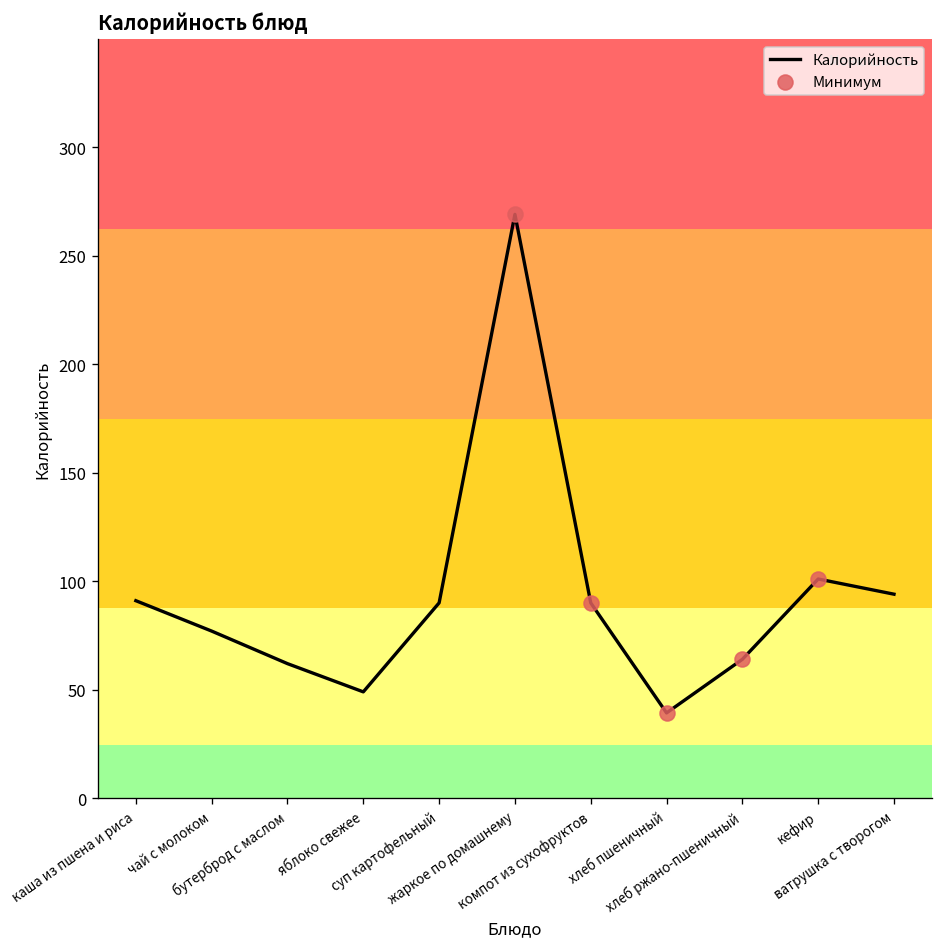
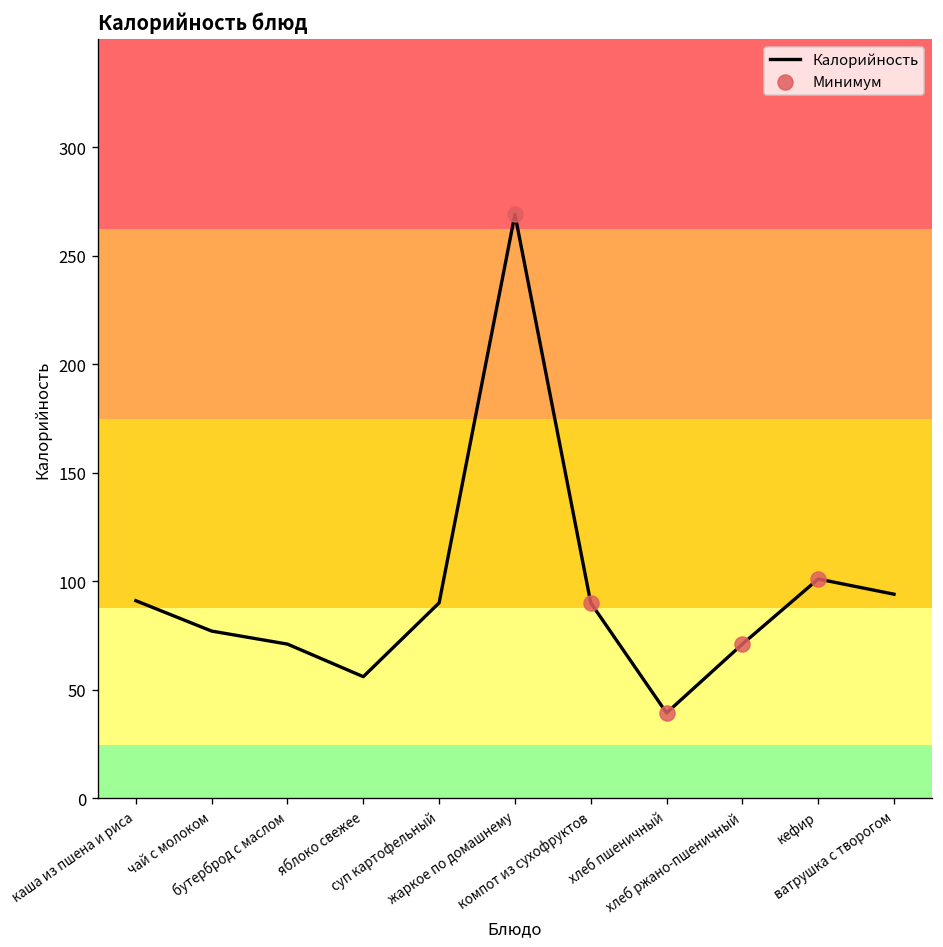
Калорийность, бутерброд с маслом: 62 -> 71
Калорийность, яблоко свежее: 49 -> 56
Калорийность, хлеб ржано-пшеничный: 64 -> 71
